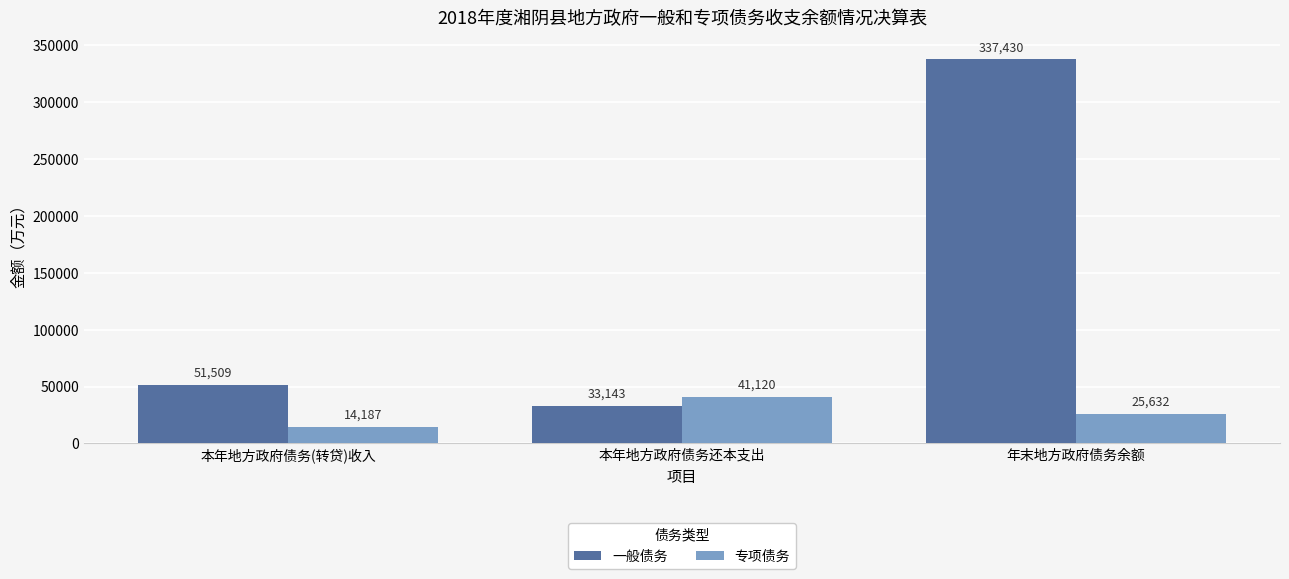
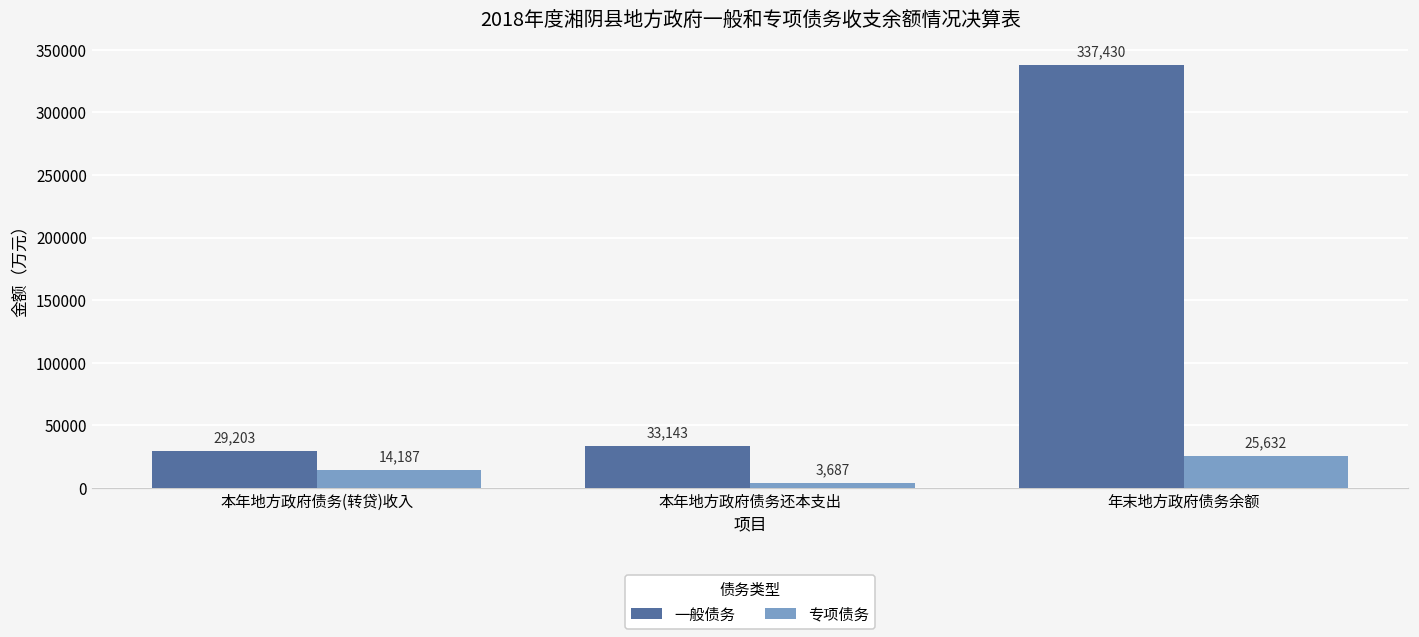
一般债务, 本年地方政府债务(转贷)收入: 51,509 -> 29,203
专项债务, 本年地方政府债务还本支出: 41,120 -> 3,687
